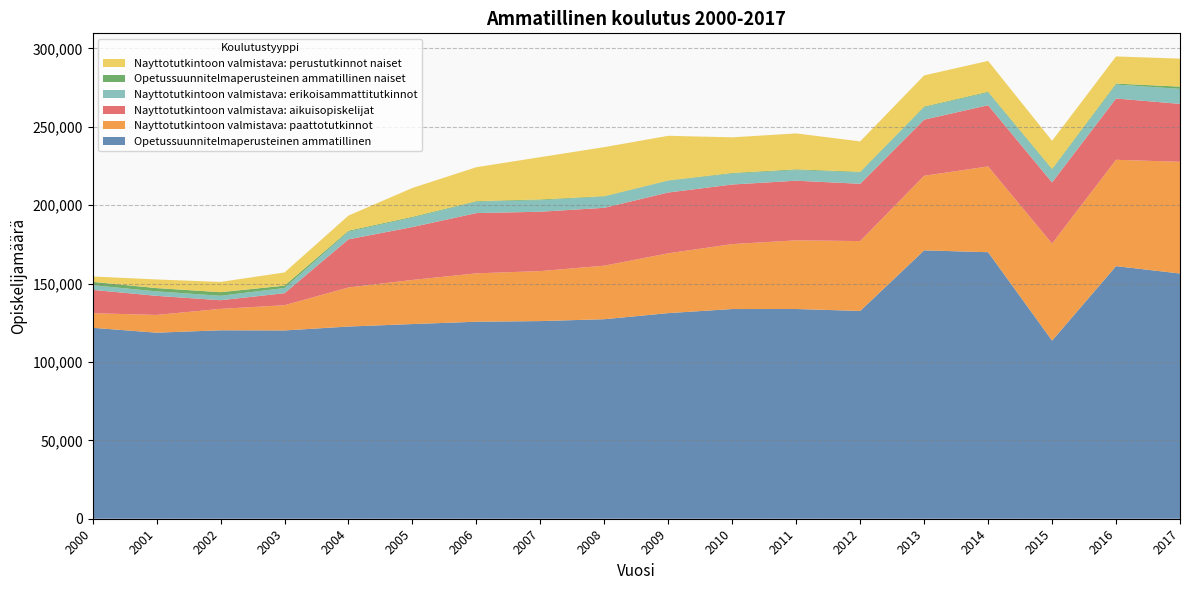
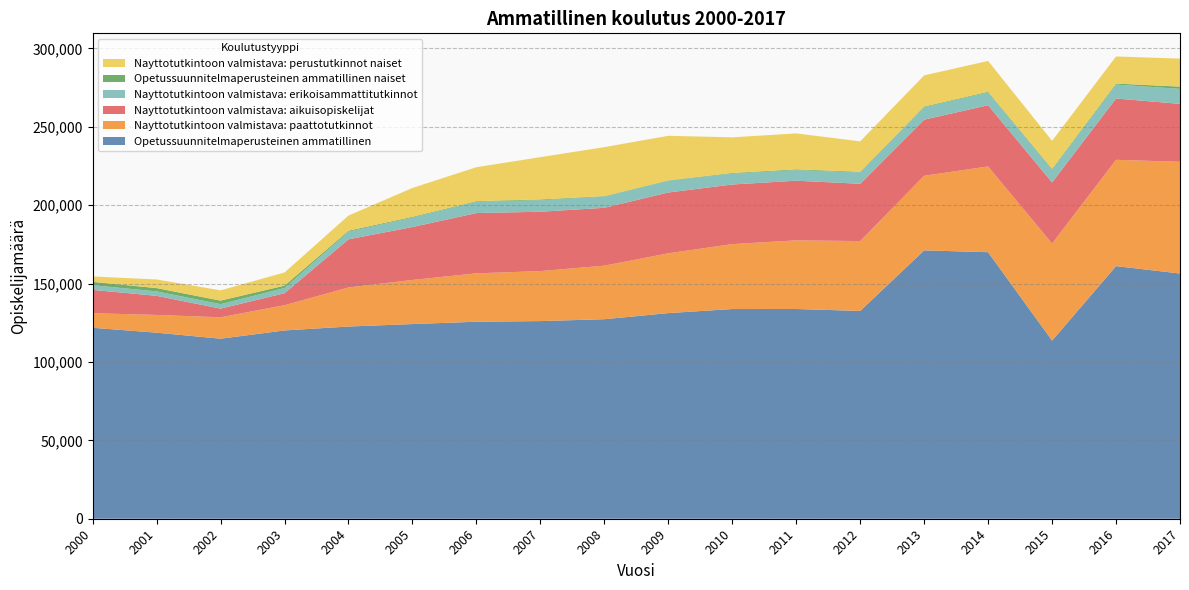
Opetussuunnitelmaperusteinen ammatillinen, 2002: 120,000 -> 115,000
